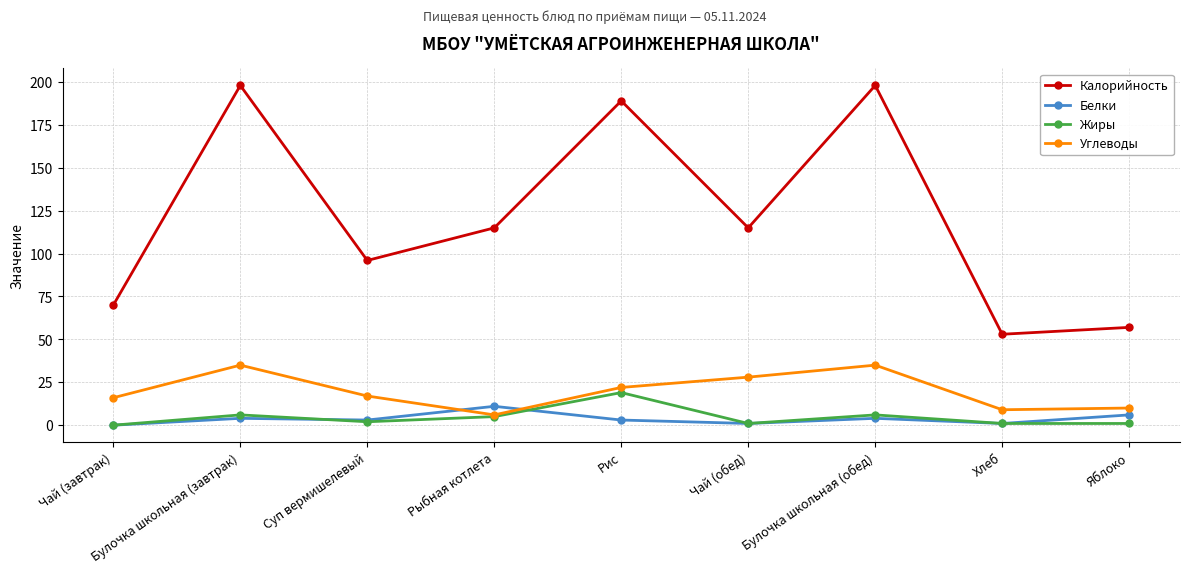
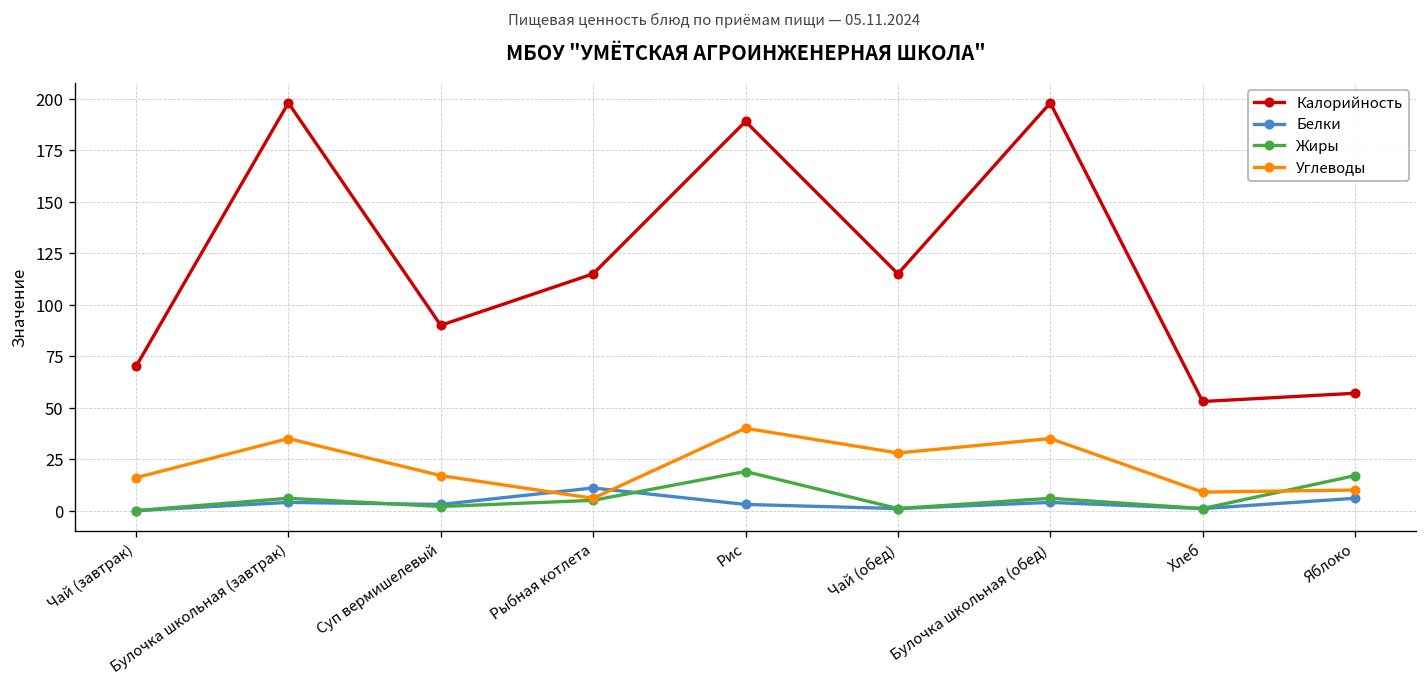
Калорийность, Суп вермишелевый: 96 -> 90
Углеводы, Рис: 22 -> 40
Жиры, Яблоко: 1 -> 17
